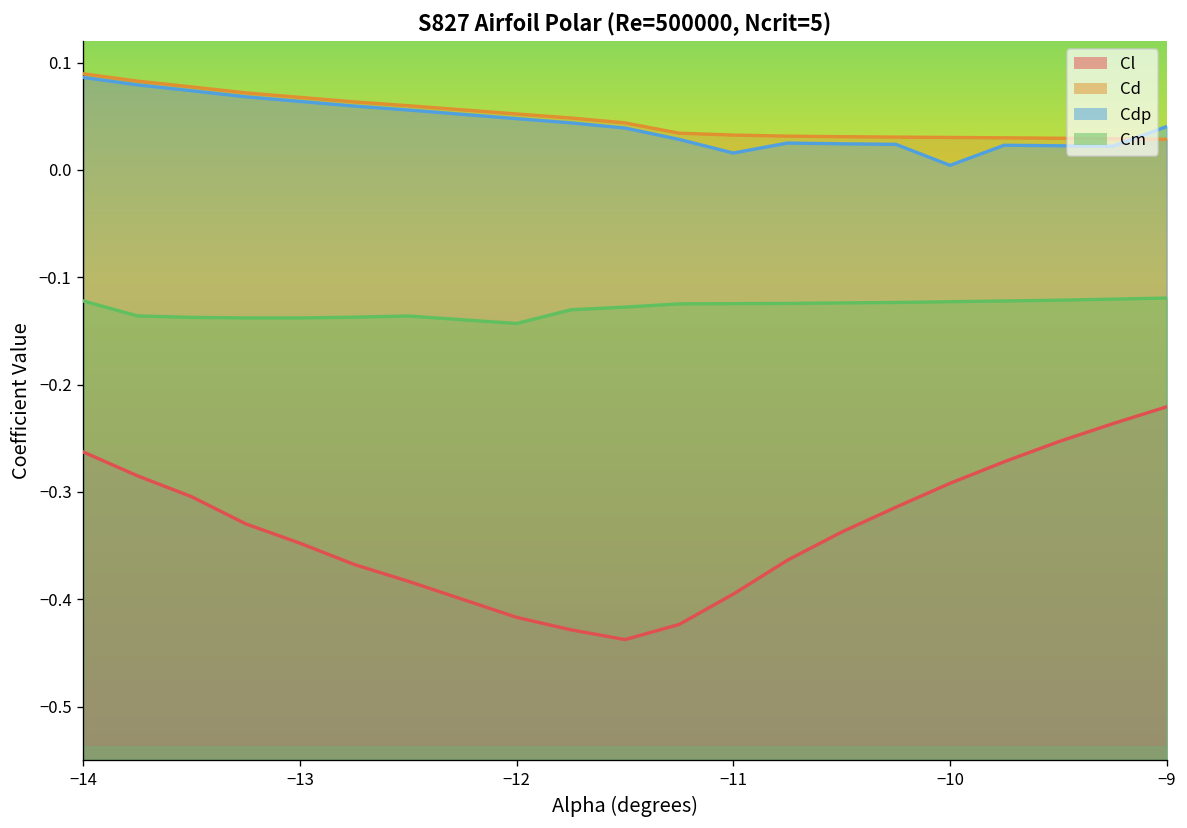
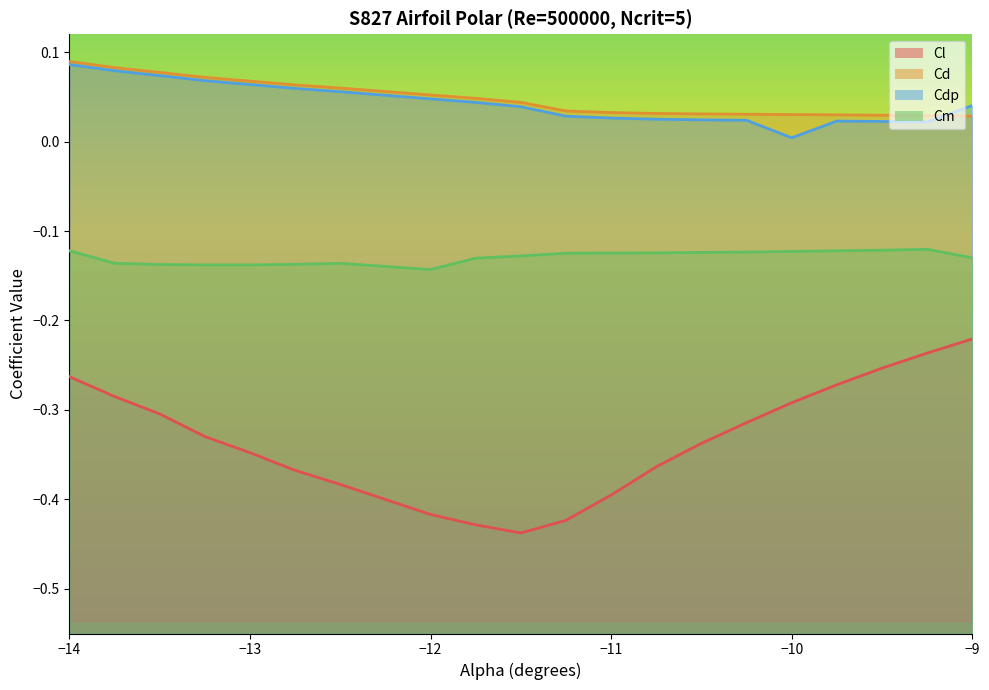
Cdp, −11: 0.02 -> 0.03
Cm, −9: -0.12 -> -0.13
